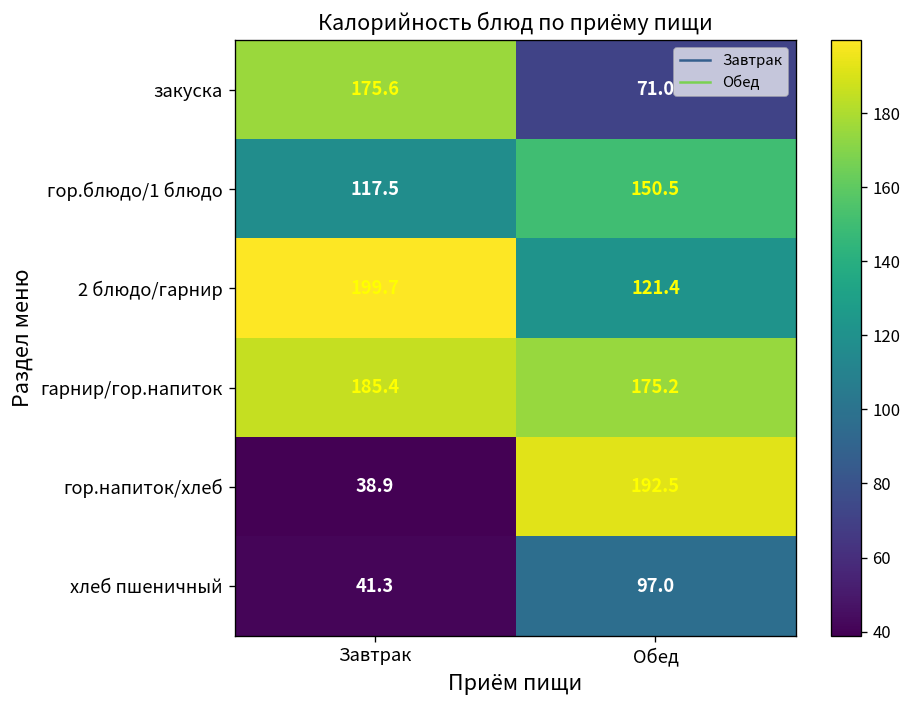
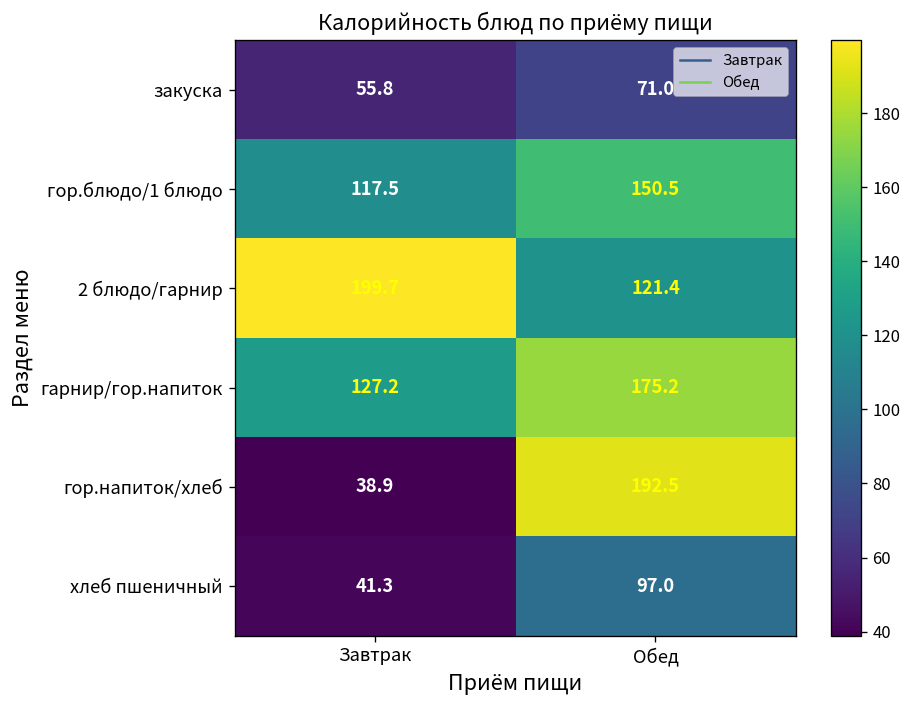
закуска, Завтрак: 175.6 -> 55.8
гарнир/гор.напиток, Завтрак: 185.4 -> 127.2
